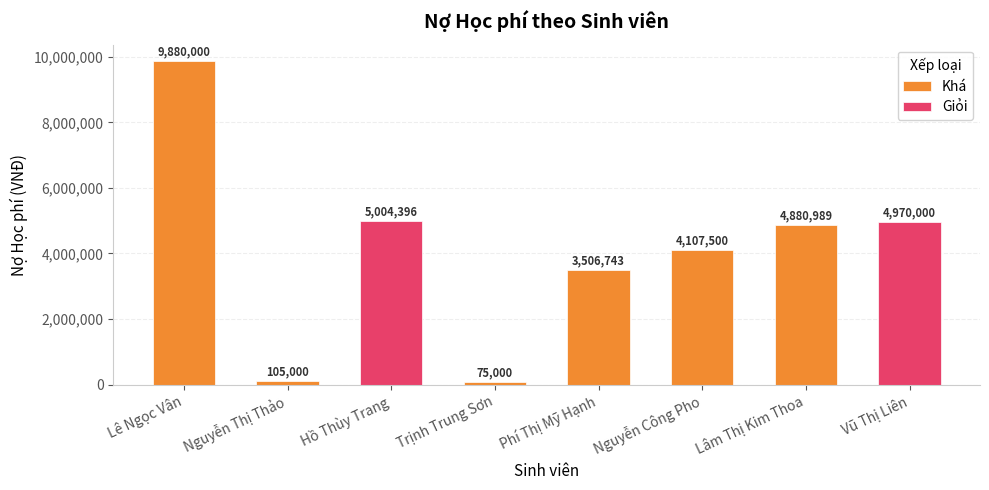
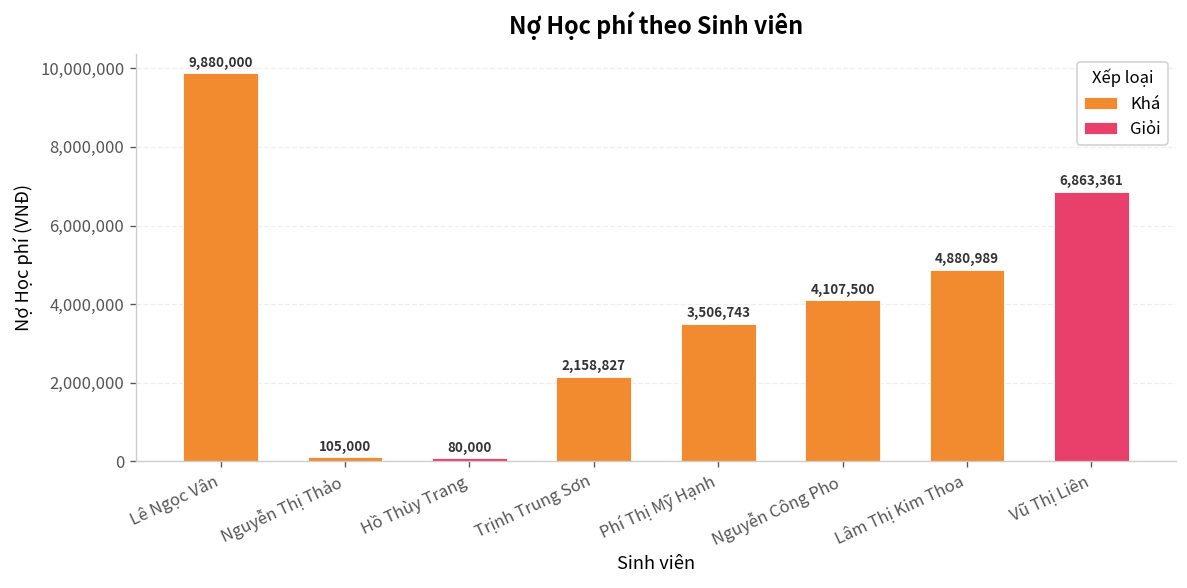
Hồ Thùy Trang: 5,004,396 -> 80,000
Trịnh Trung Sơn: 75,000 -> 2,158,827
Vũ Thị Liên: 4,970,000 -> 6,863,361
